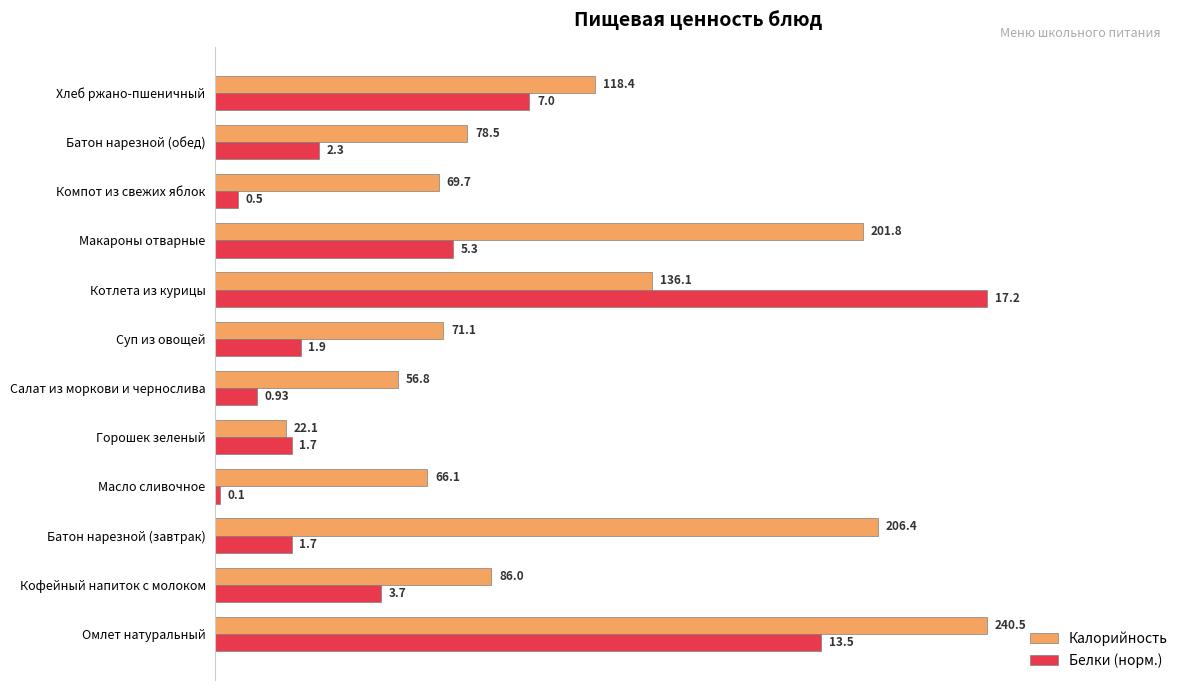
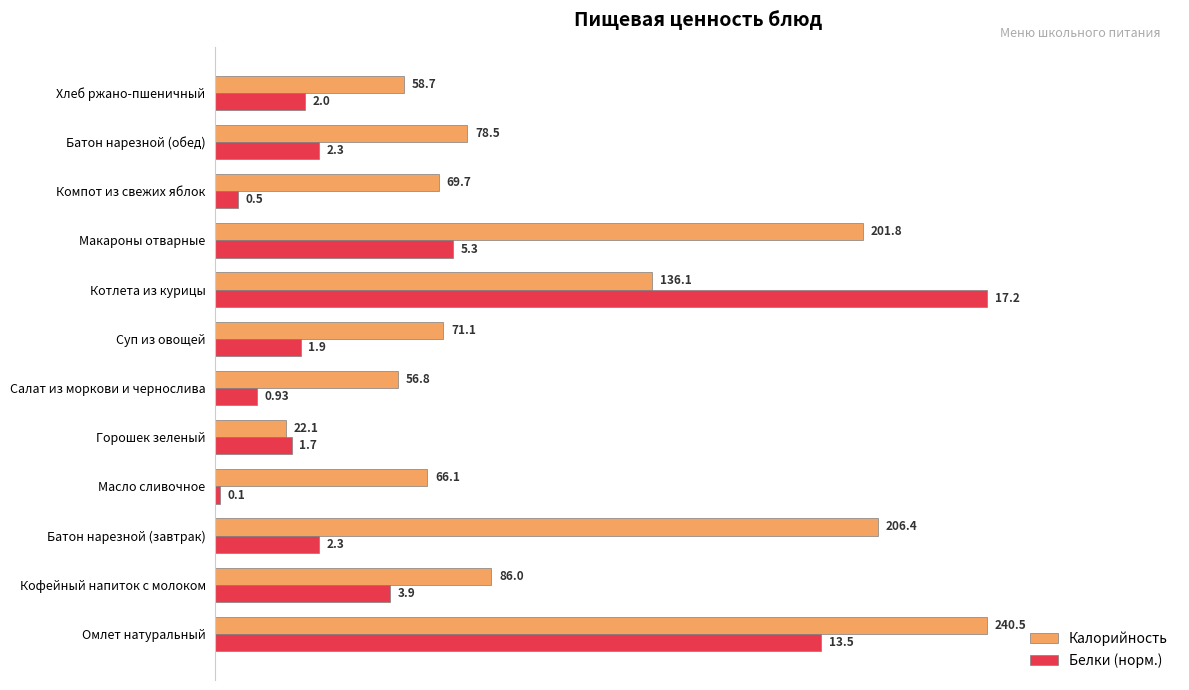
Калорийность, Хлеб ржано-пшеничный: 118.4 -> 58.7
Белки (норм.), Хлеб ржано-пшеничный: 7.0 -> 2.0
Белки (норм.), Батон нарезной (завтрак): 1.7 -> 2.3
Белки (норм.), Кофейный напиток с молоком: 3.7 -> 3.9
